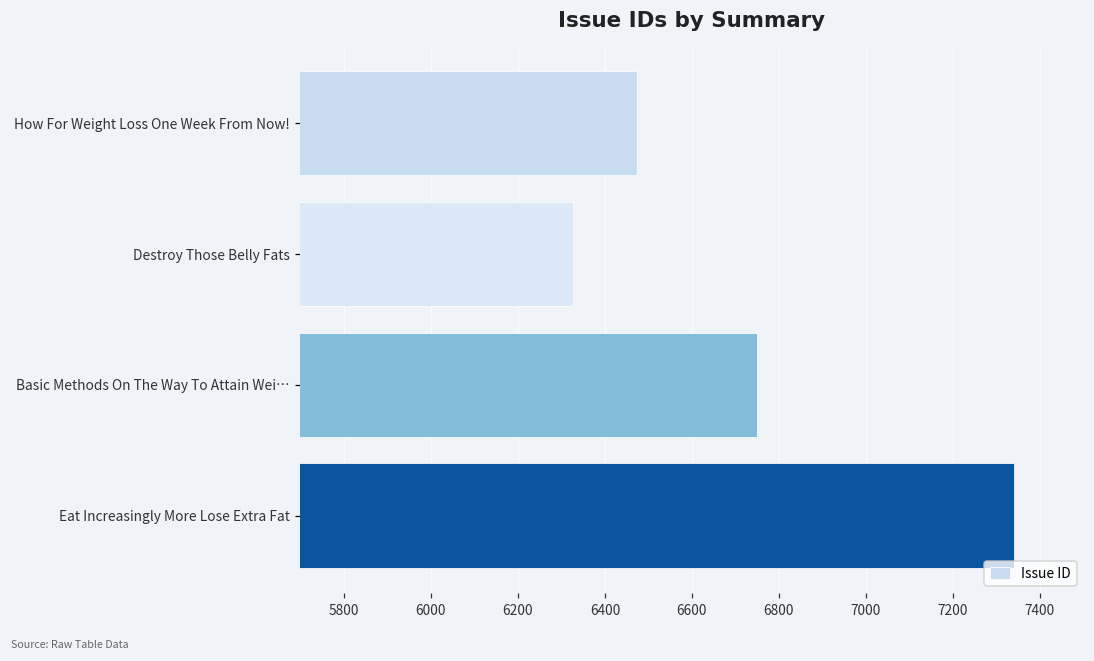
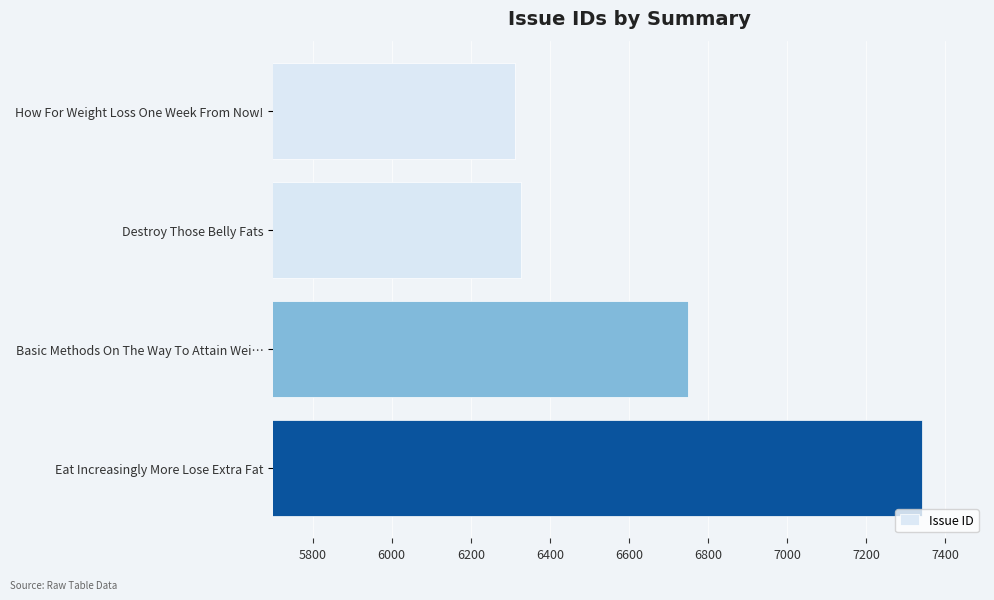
How For Weight Loss One Week From Now!: 6470 -> 6310
